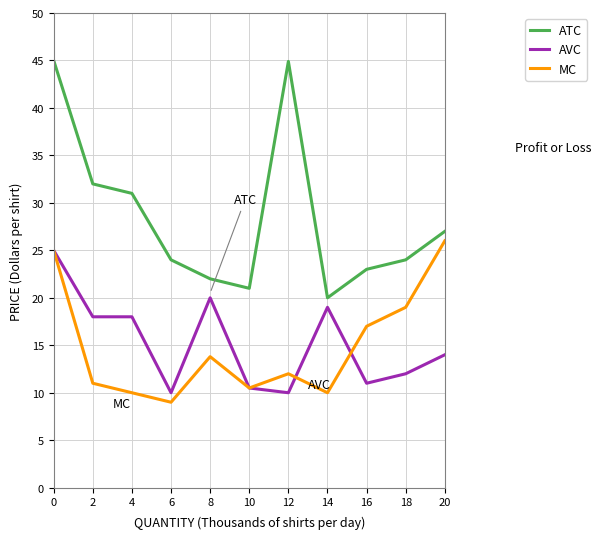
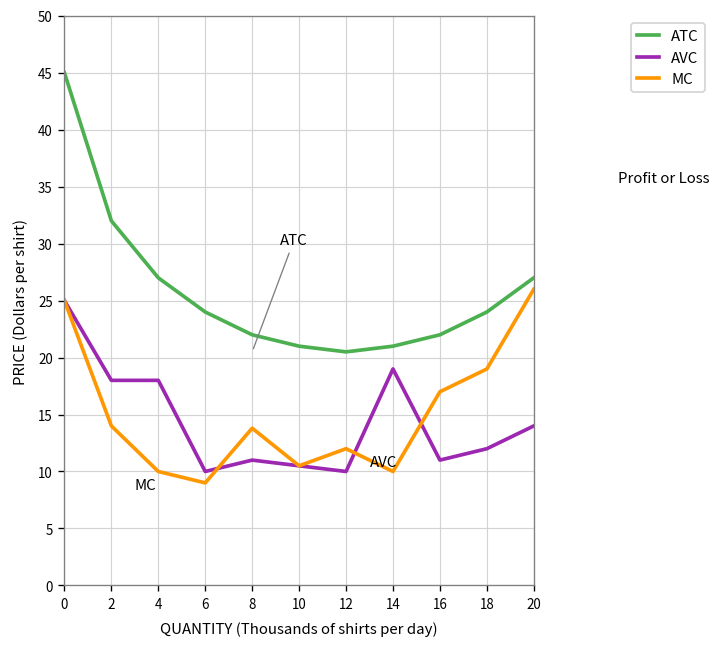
MC, 2: 11 -> 14
ATC, 4: 31 -> 27
AVC, 8: 20 -> 11
ATC, 12: 45 -> 21
ATC, 14: 20 -> 21
ATC, 16: 23 -> 22
